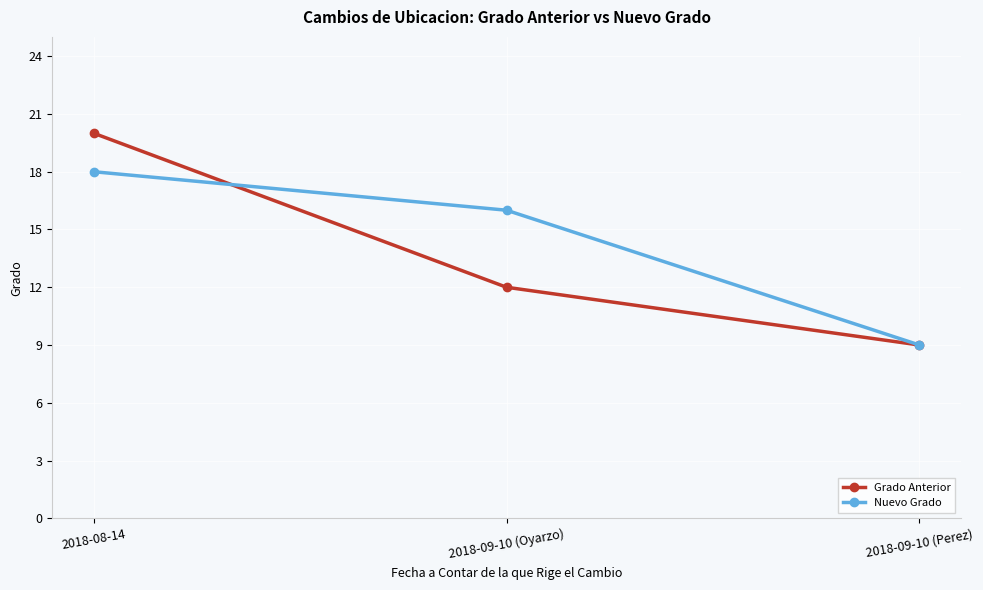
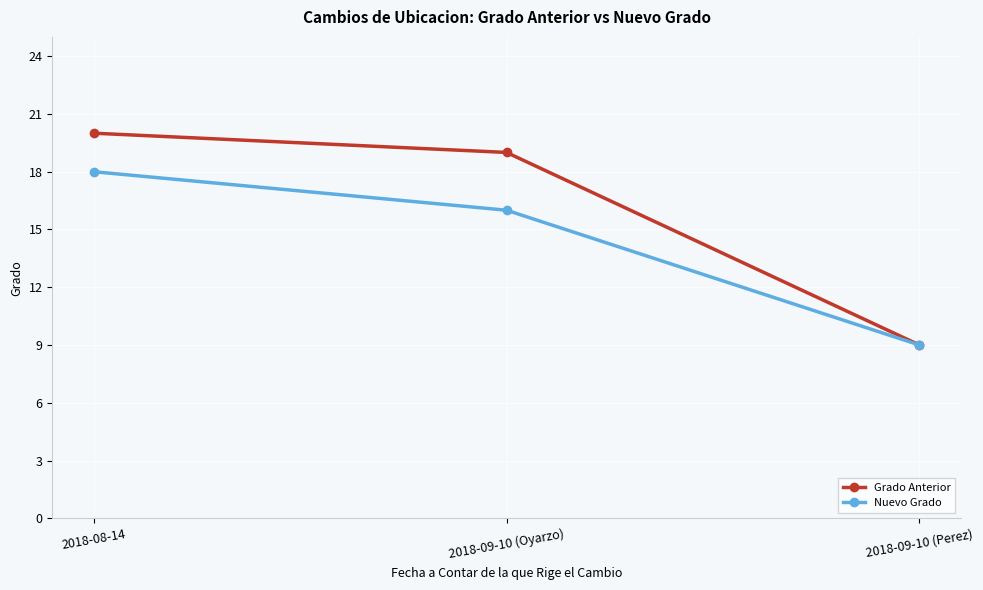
Grado Anterior, 2018-09-10 (Oyarzo): 12 -> 19
